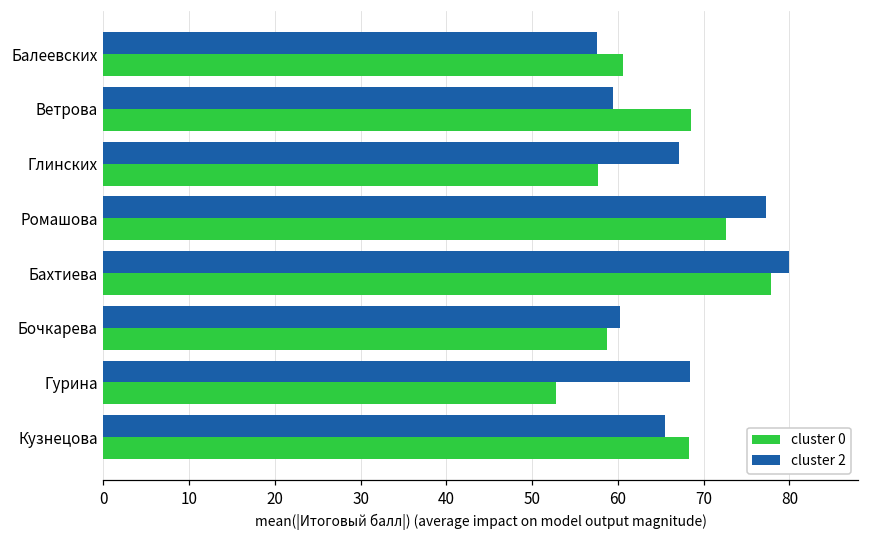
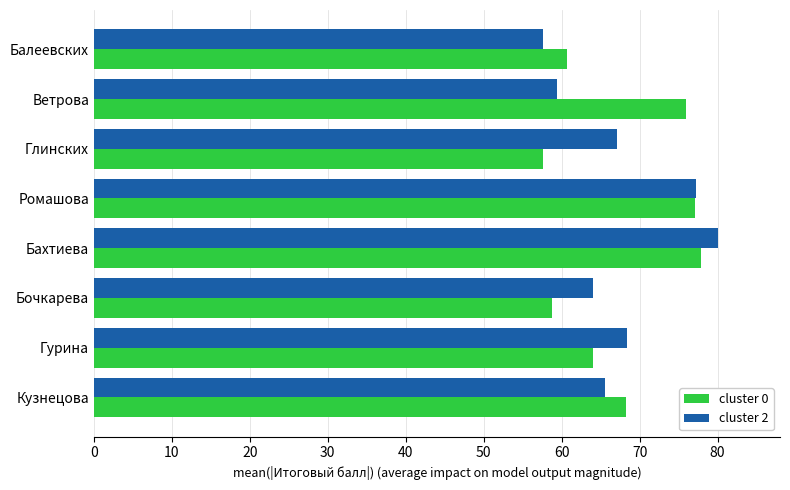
cluster 0, Ветрова: 69 -> 76
cluster 0, Ромашова: 73 -> 77
cluster 2, Бочкарева: 60 -> 64
cluster 0, Гурина: 53 -> 64
